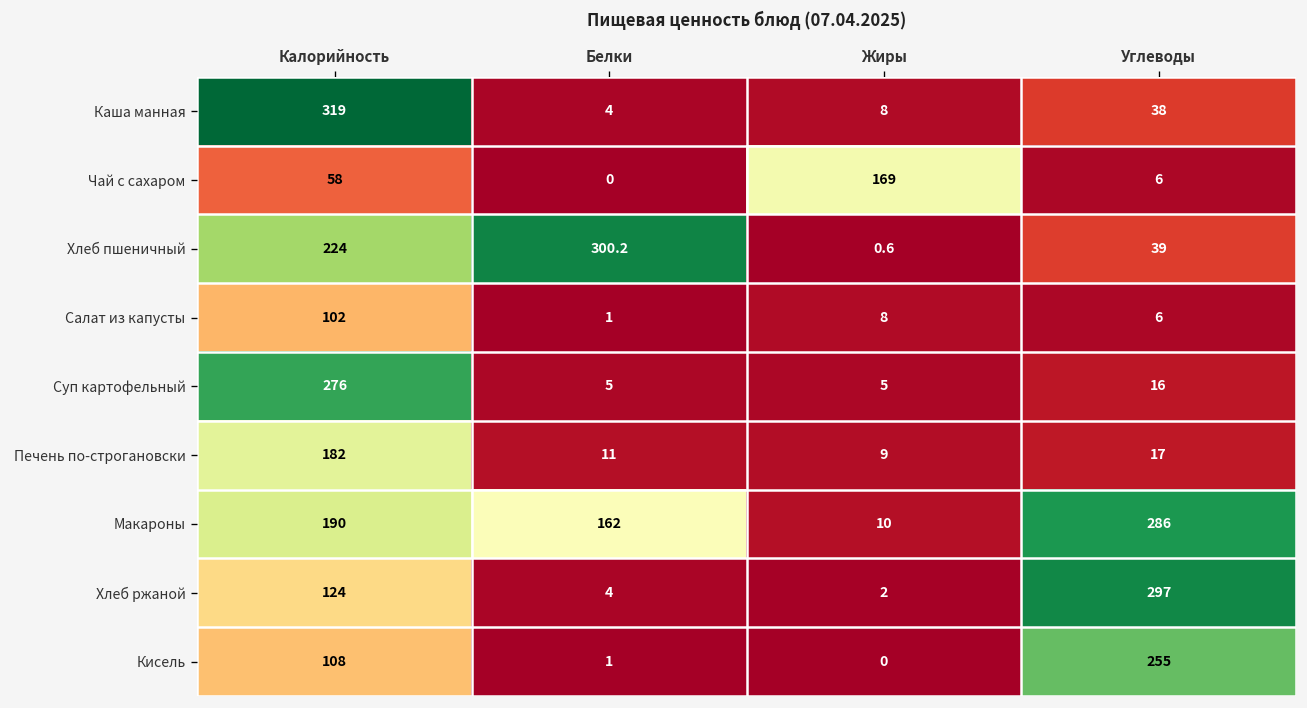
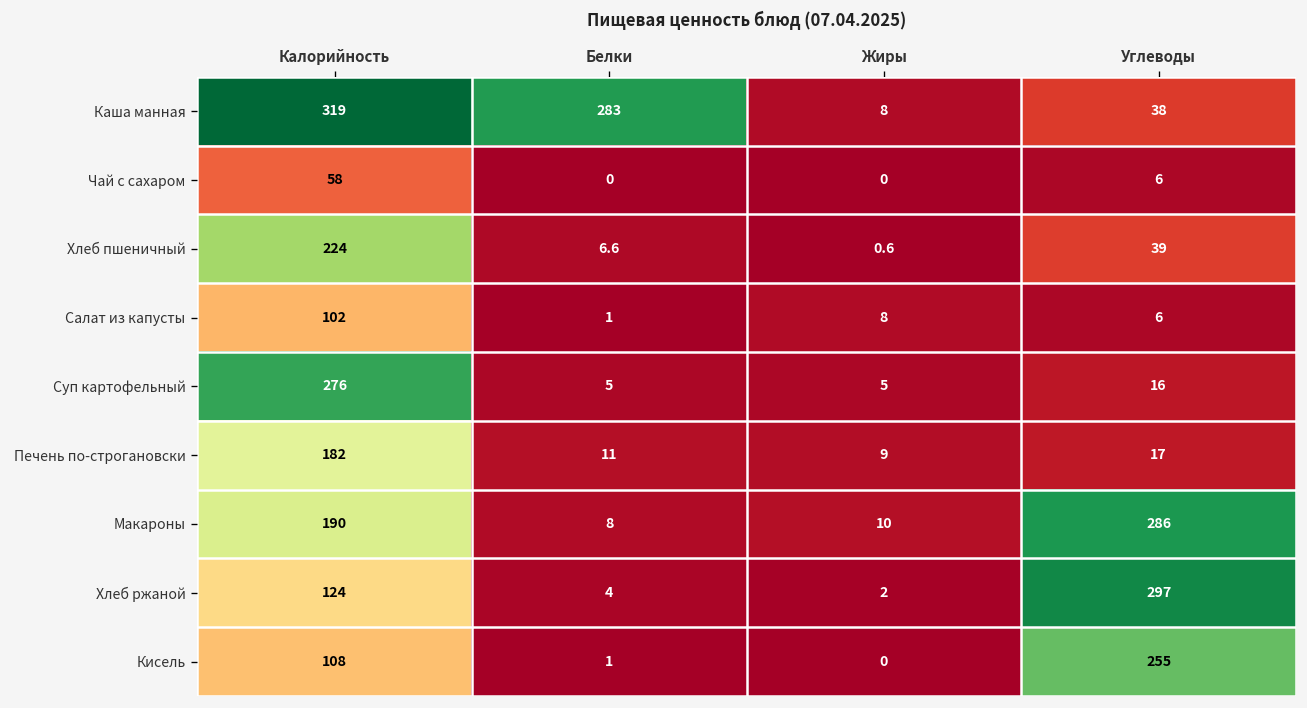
Каша манная, Белки: 4 -> 283
Чай с сахаром, Жиры: 169 -> 0
Хлеб пшеничный, Белки: 300.2 -> 6.6
Макароны, Белки: 162 -> 8
